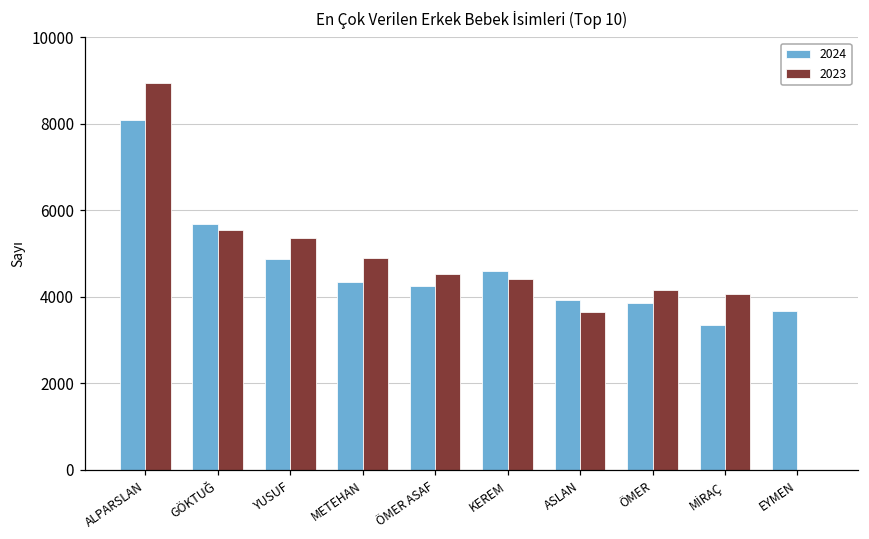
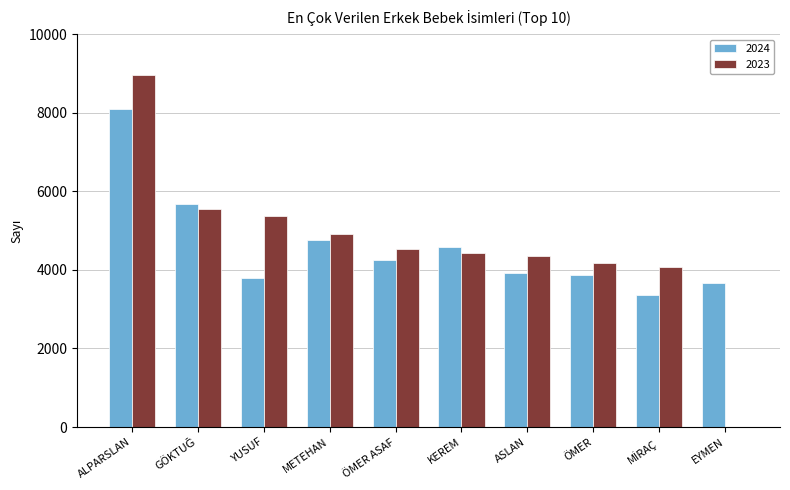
2024, YUSUF: 4900 -> 3800
2024, METEHAN: 4300 -> 4800
2023, ASLAN: 3700 -> 4300
